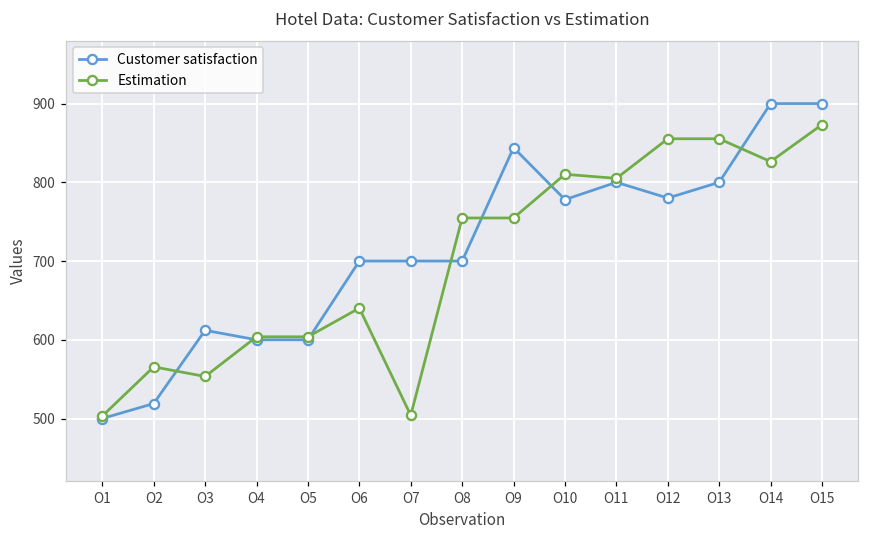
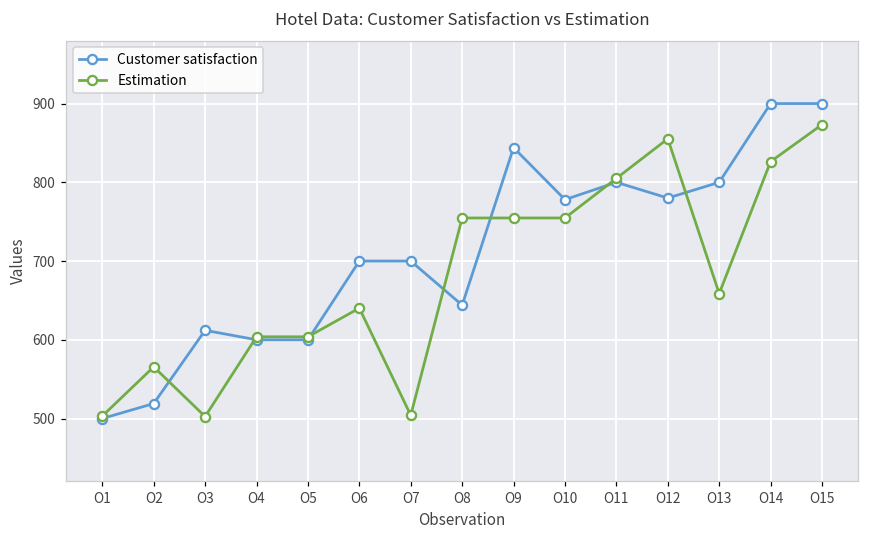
Estimation, O3: 550 -> 500
Customer satisfaction, O8: 700 -> 640
Estimation, O10: 810 -> 750
Estimation, O13: 860 -> 660
